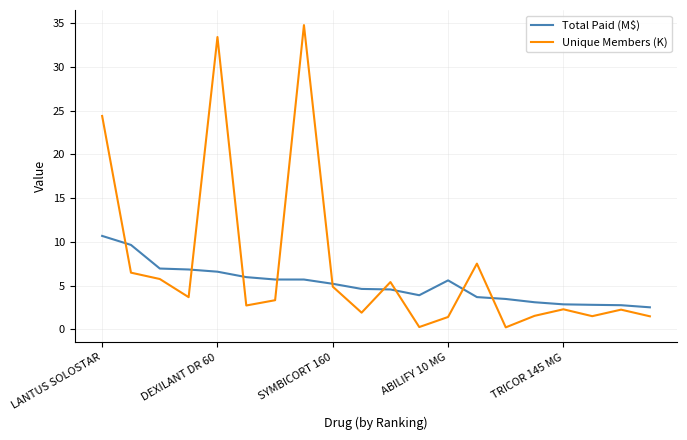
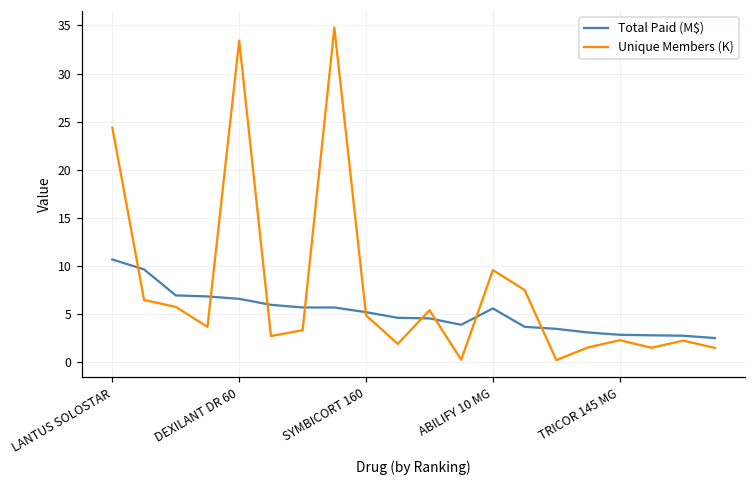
Unique Members (K), ABILIFY 10 MG: 1 -> 10
